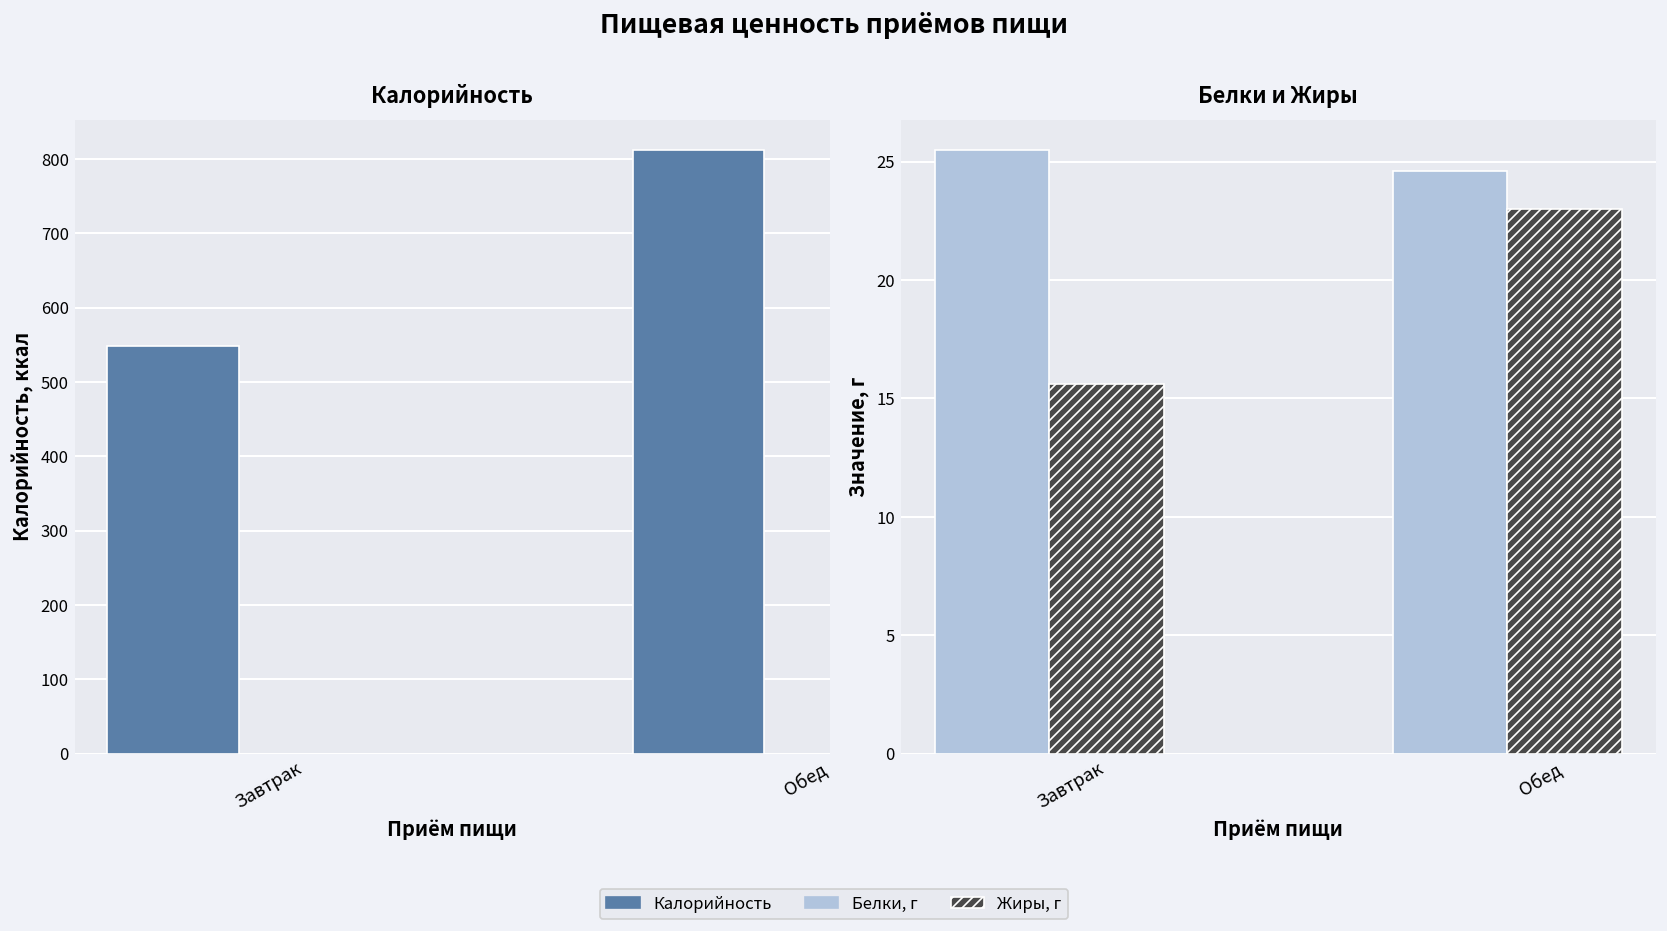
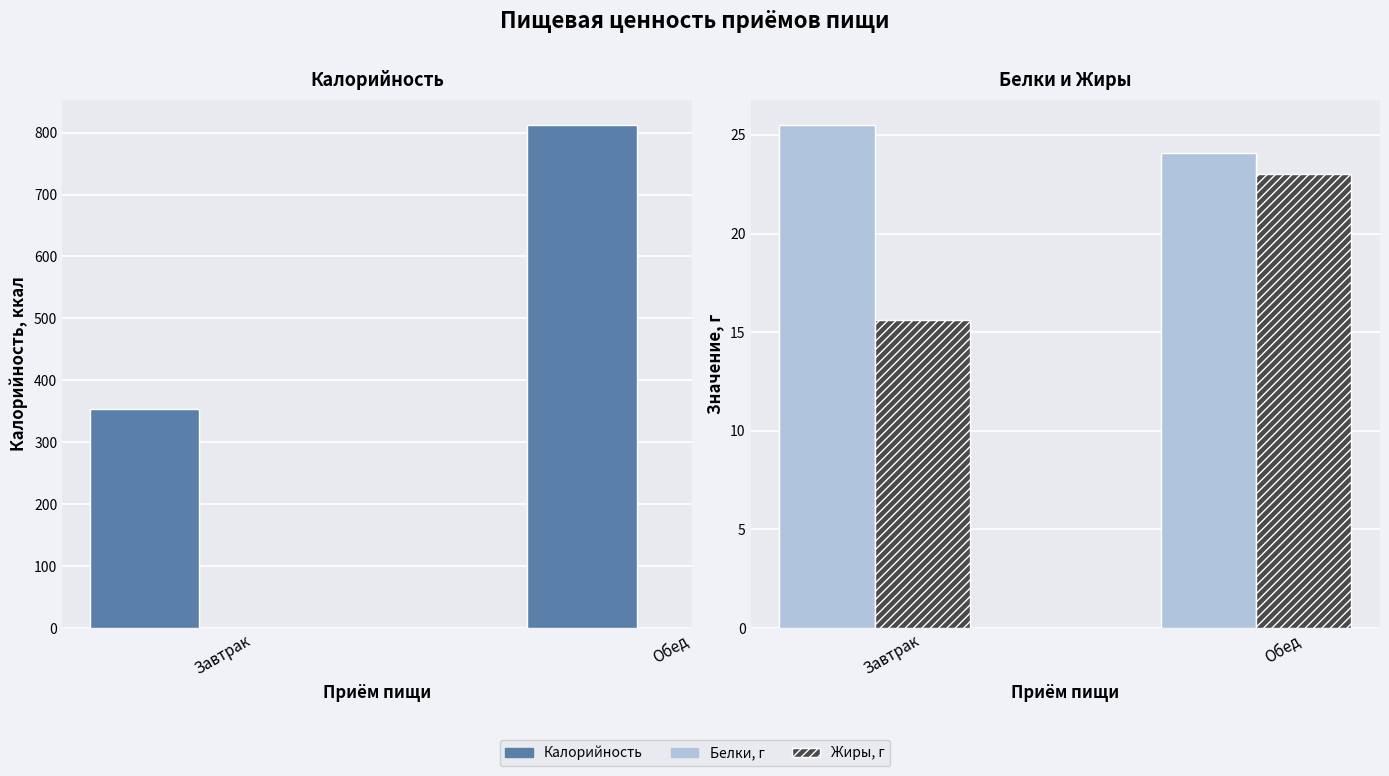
Калорийность, Завтрак: 550 -> 350
Белки и Жиры, Белки, г, Обед: 24.6 -> 24.1
